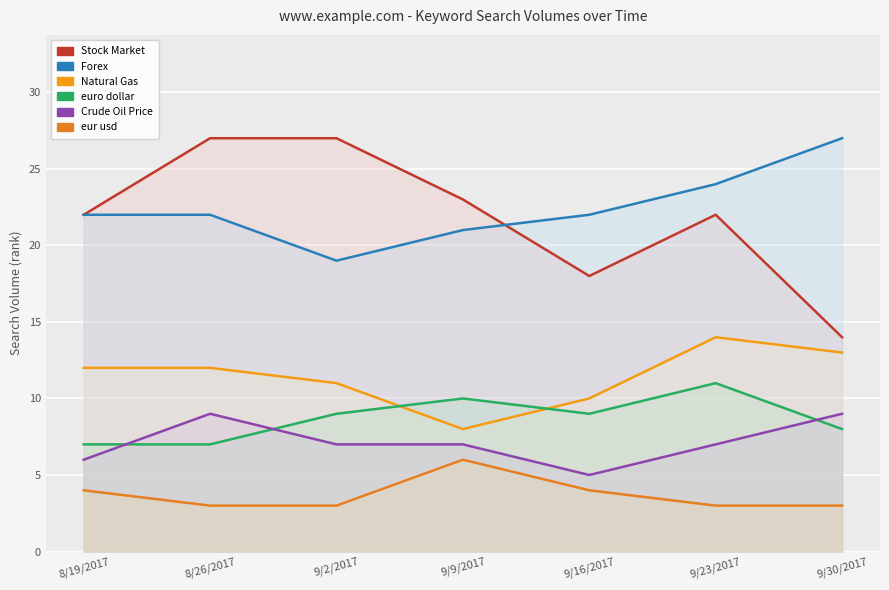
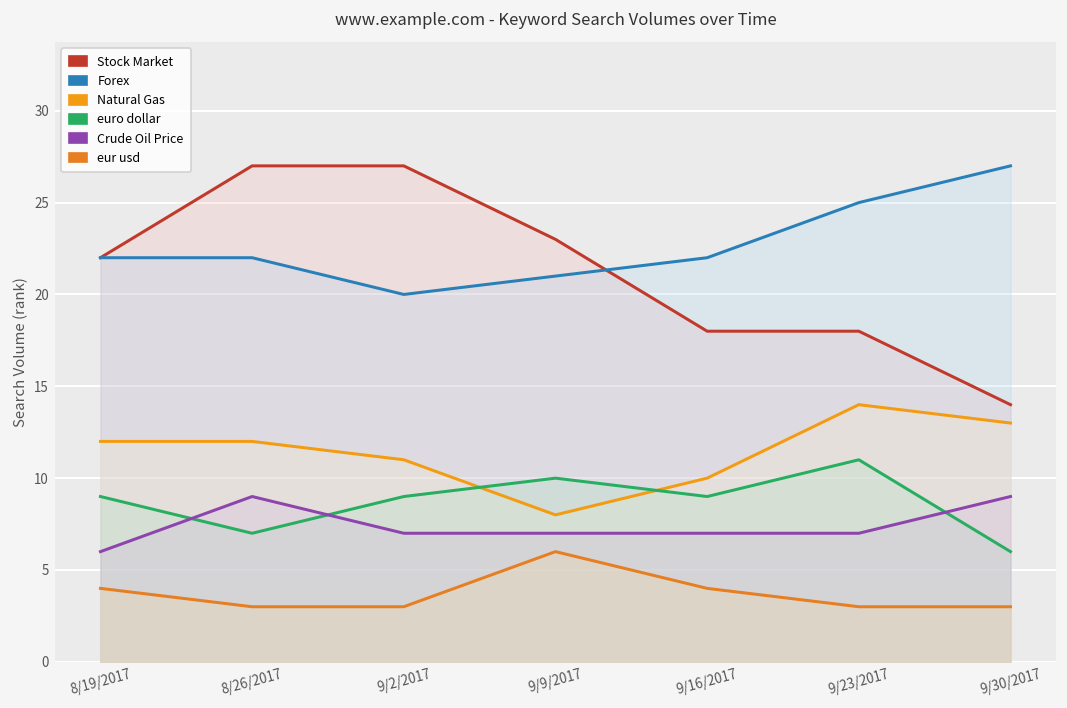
euro dollar, 8/19/2017: 7 -> 9
Forex, 9/2/2017: 19 -> 20
Crude Oil Price, 9/16/2017: 5 -> 7
Stock Market, 9/23/2017: 22 -> 18
Forex, 9/23/2017: 24 -> 25
euro dollar, 9/30/2017: 8 -> 6
